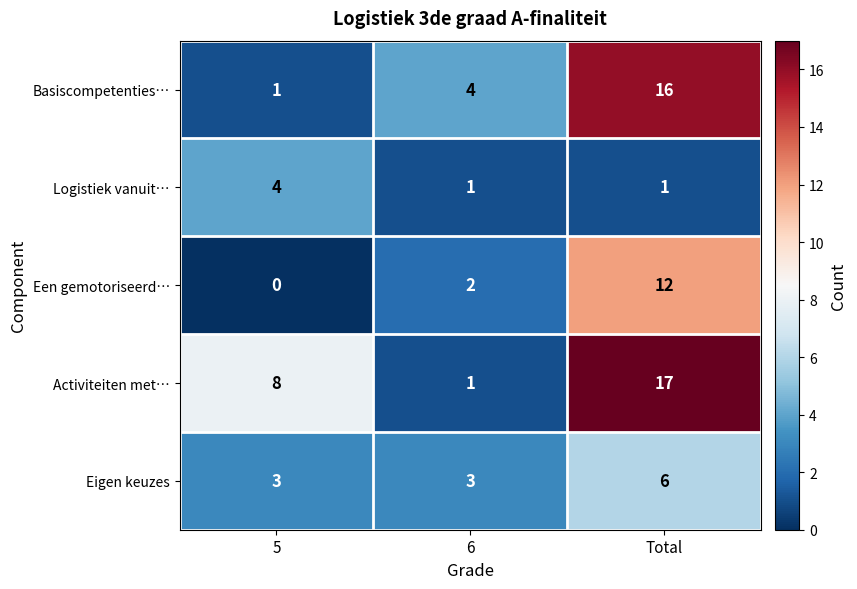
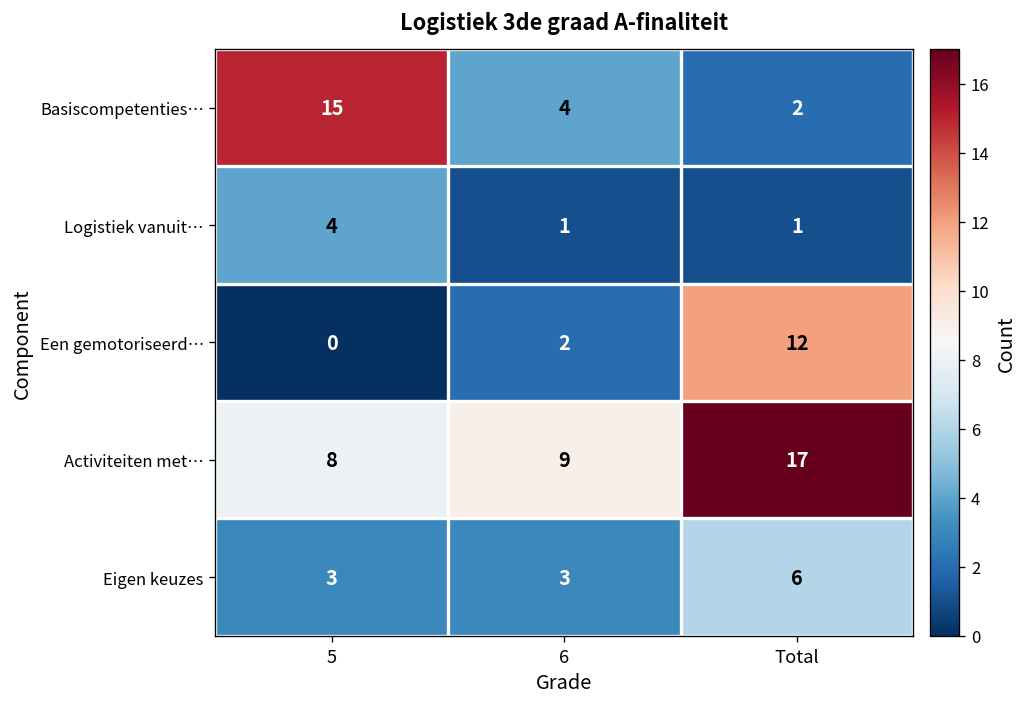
Basiscompetenties…, 5: 1 -> 15
Basiscompetenties…, Total: 16 -> 2
Activiteiten met…, 6: 1 -> 9
